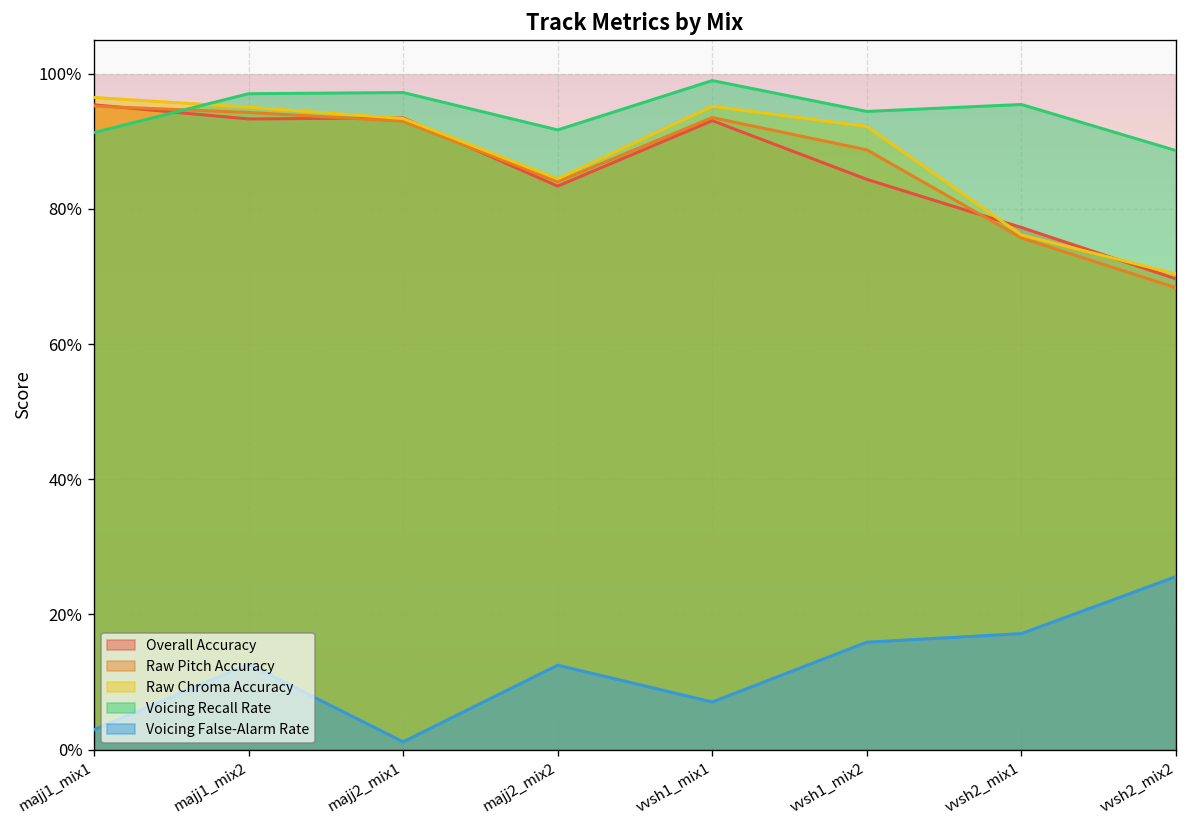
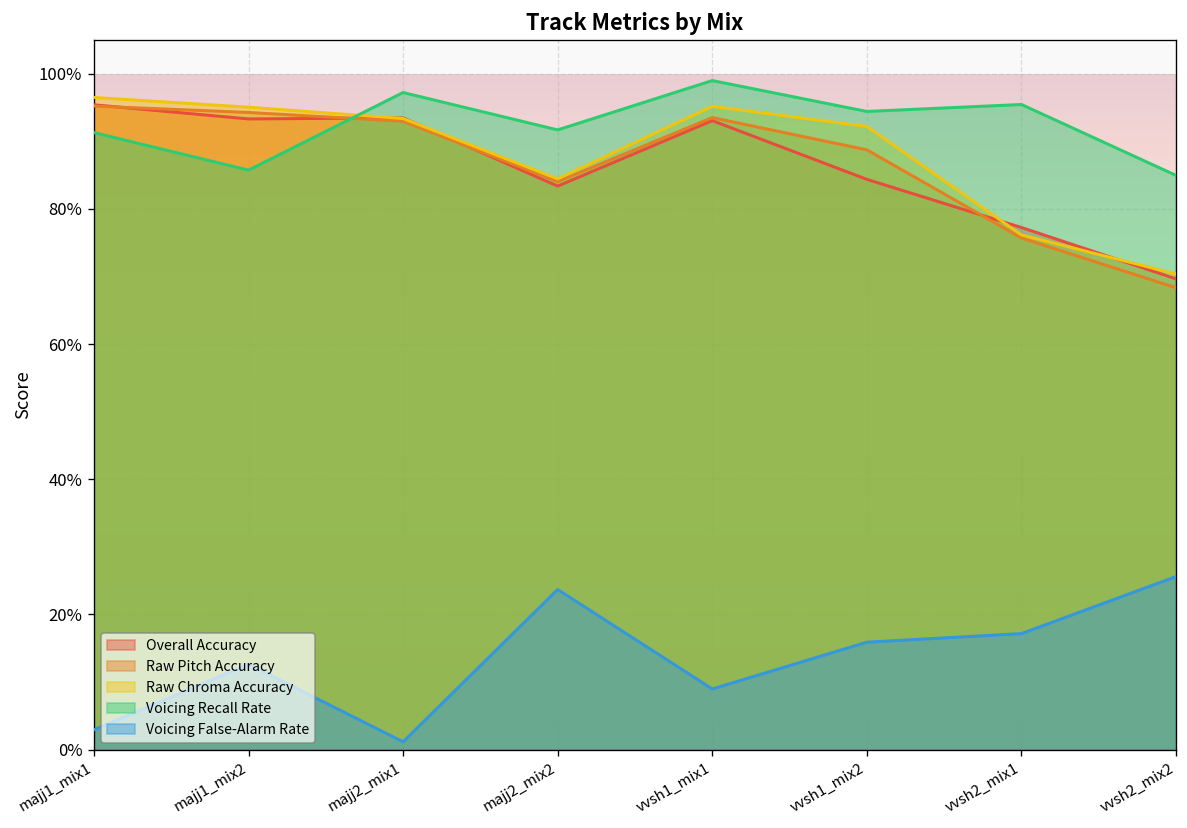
Voicing Recall Rate, majj1_mix2: 97% -> 86%
Voicing False-Alarm Rate, majj2_mix2: 13% -> 24%
Voicing False-Alarm Rate, vvsh1_mix1: 7% -> 9%
Voicing Recall Rate, vvsh2_mix2: 89% -> 85%
